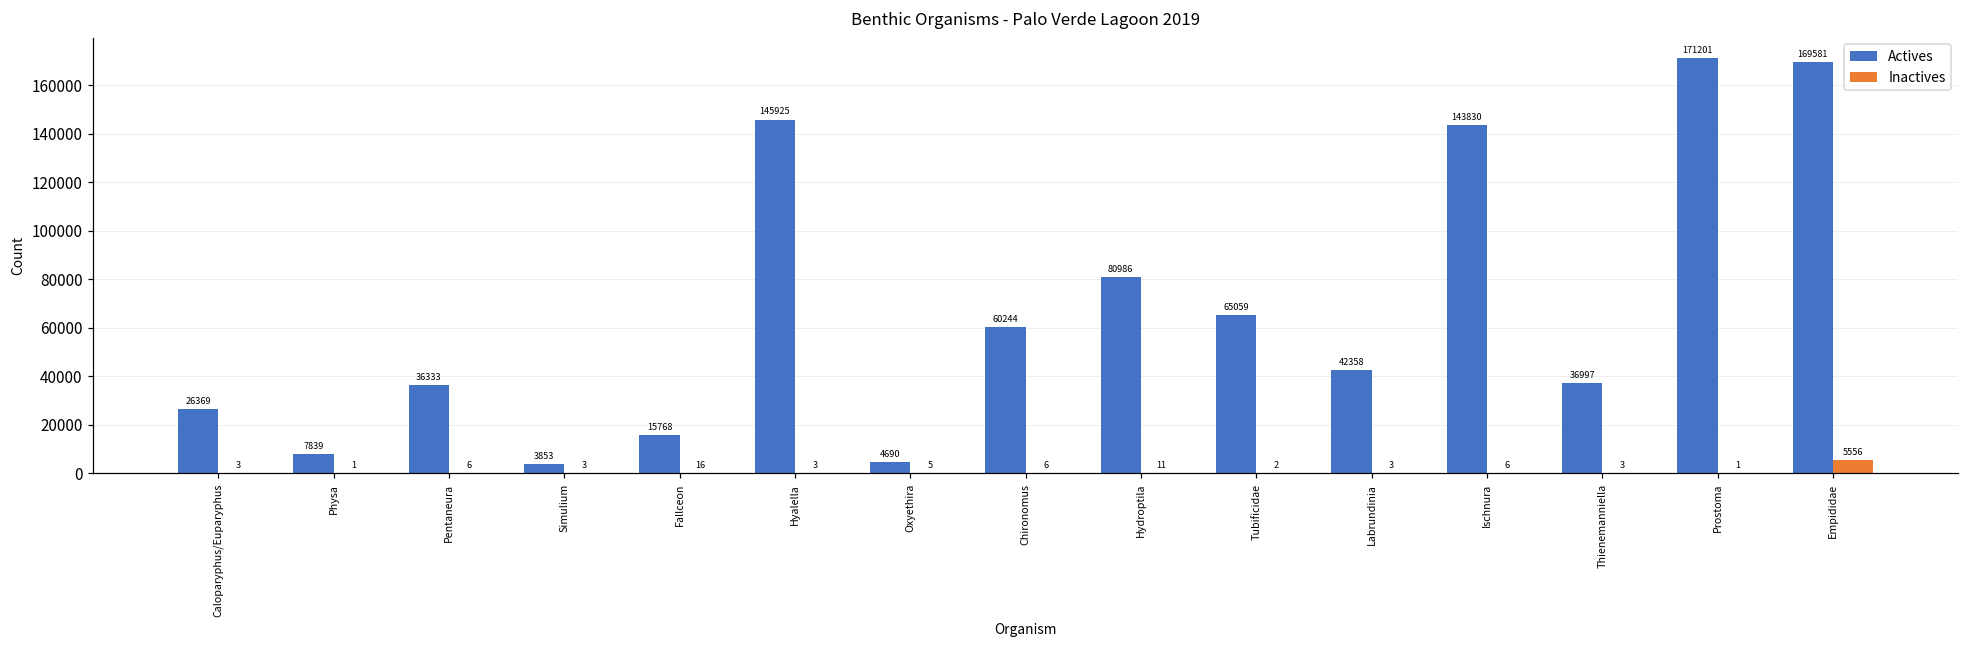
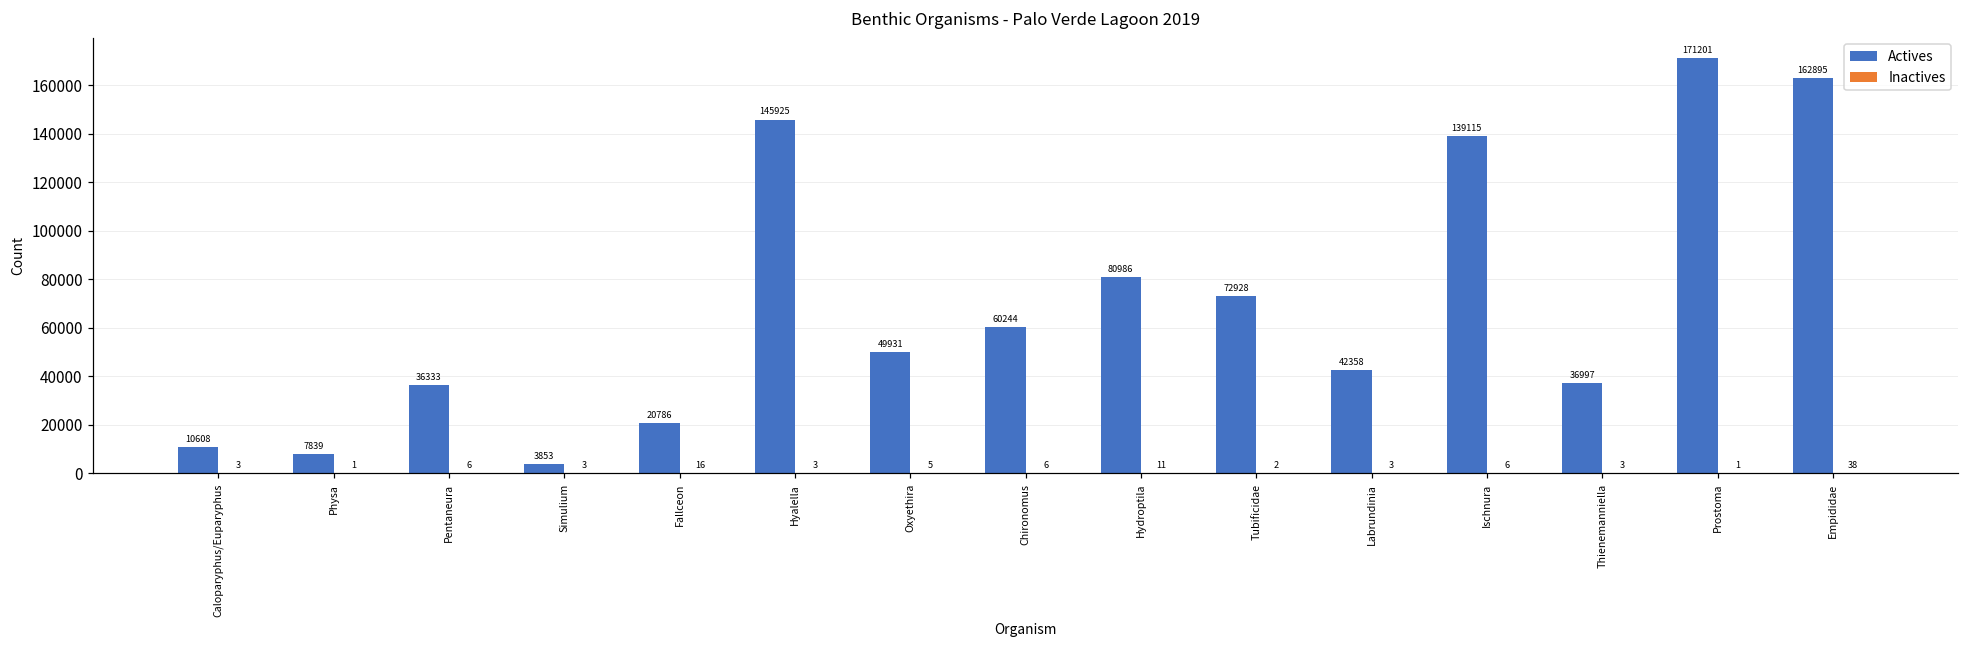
Actives, Caloparyphus/Euparyphus: 26369 -> 10608
Actives, Fallceon: 15768 -> 20786
Actives, Oxyethira: 4690 -> 49931
Actives, Tubificidae: 65059 -> 72928
Actives, Ischnura: 143830 -> 139115
Actives, Empididae: 169581 -> 162895
Inactives, Empididae: 5556 -> 38
